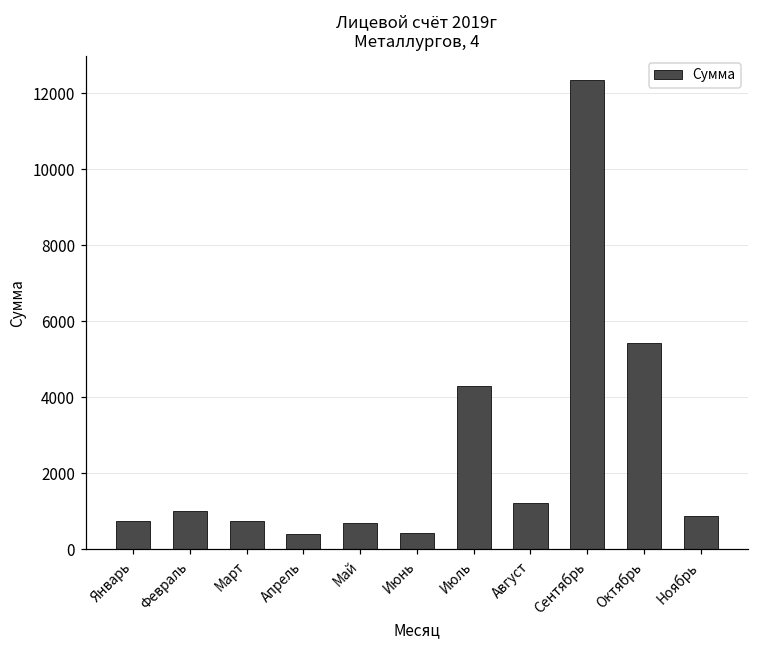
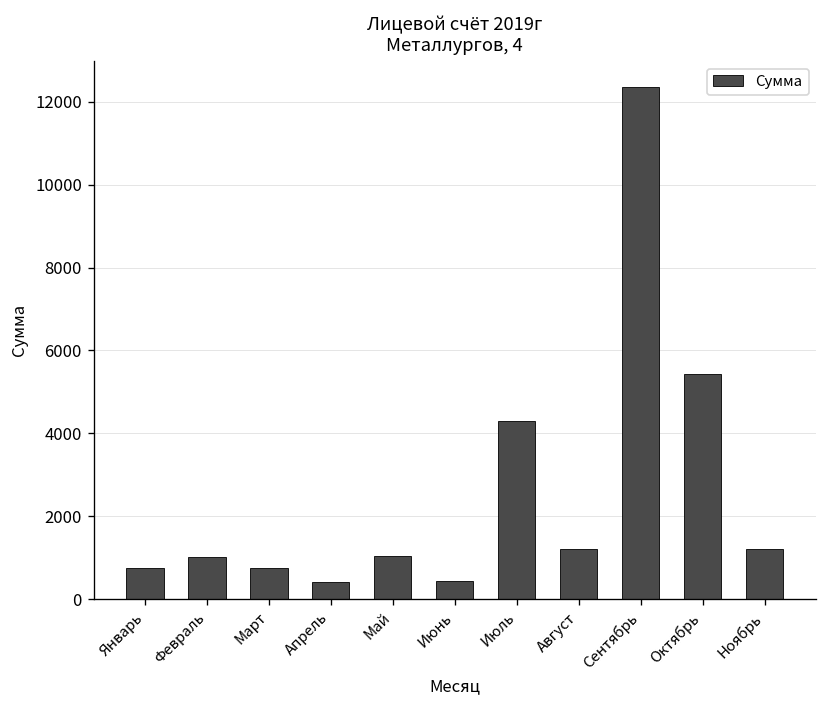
Май: 700 -> 1000
Ноябрь: 900 -> 1200
